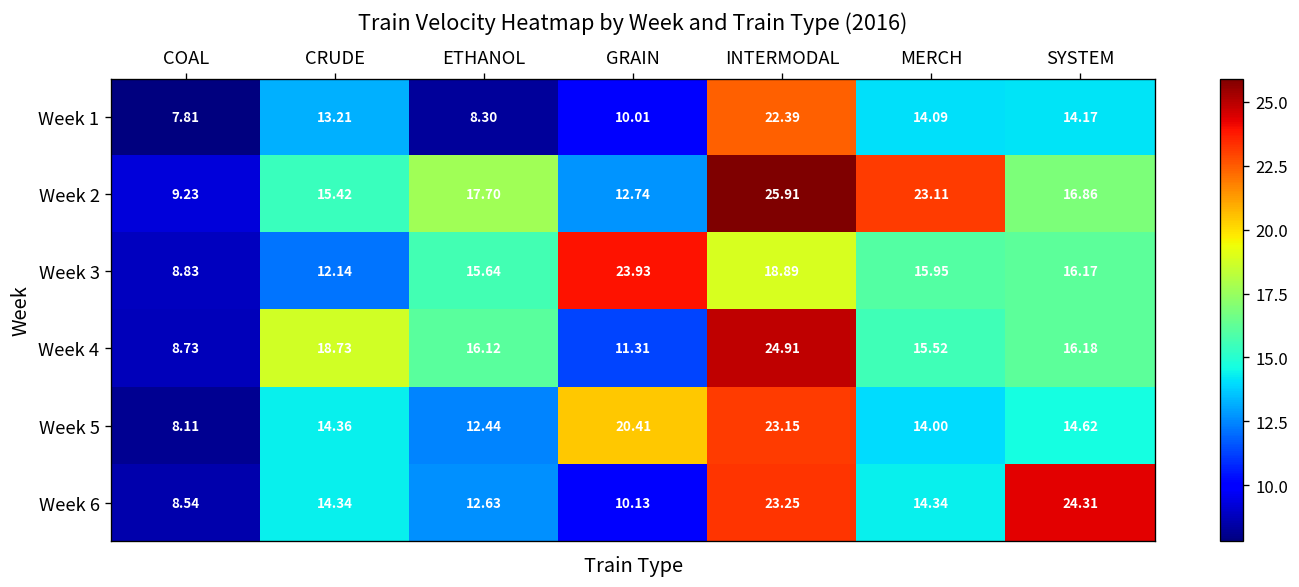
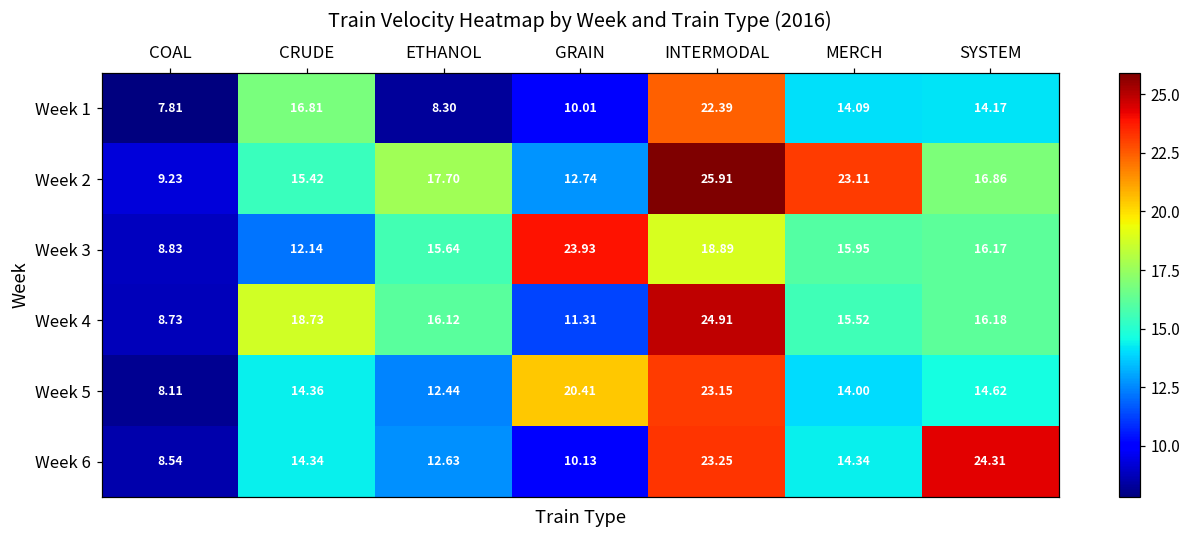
Week 1, CRUDE: 13.21 -> 16.81
